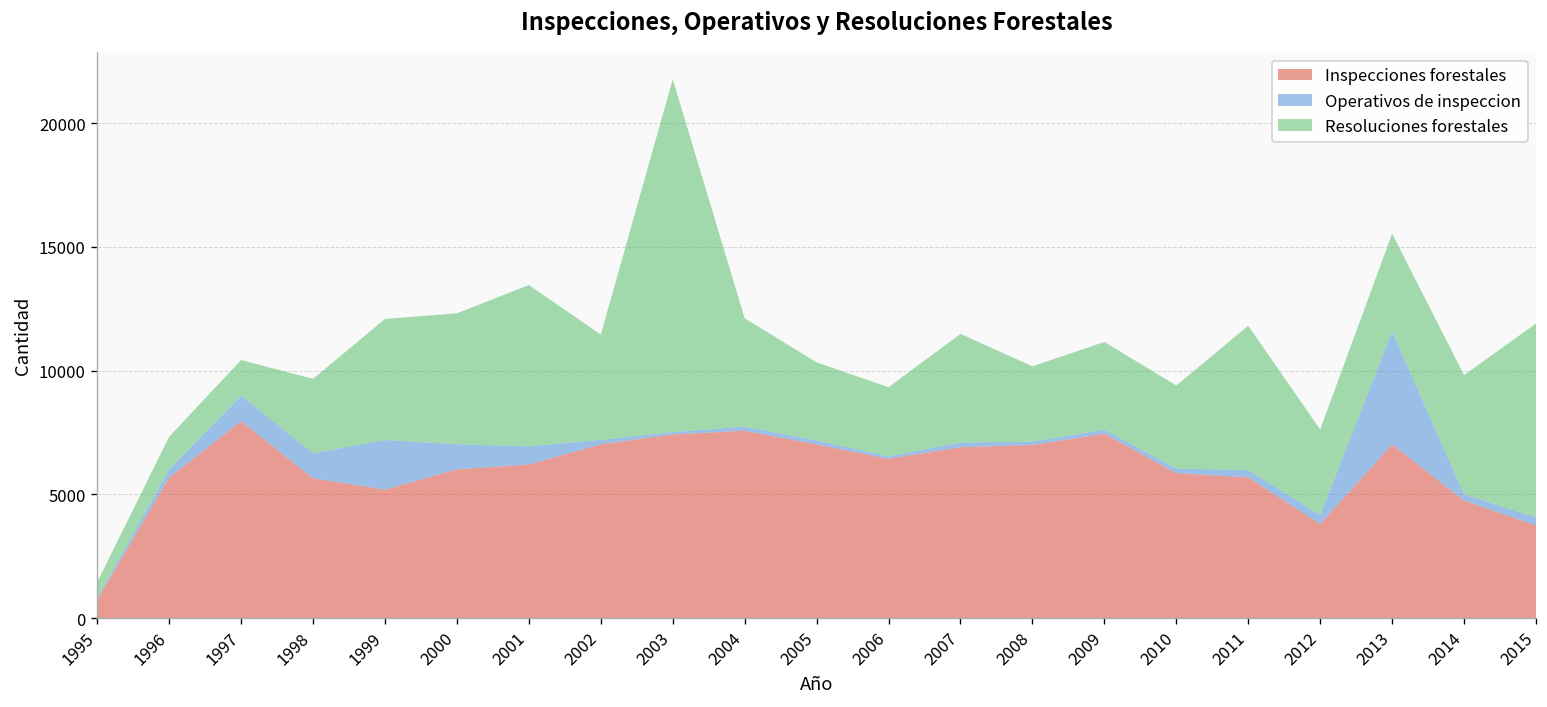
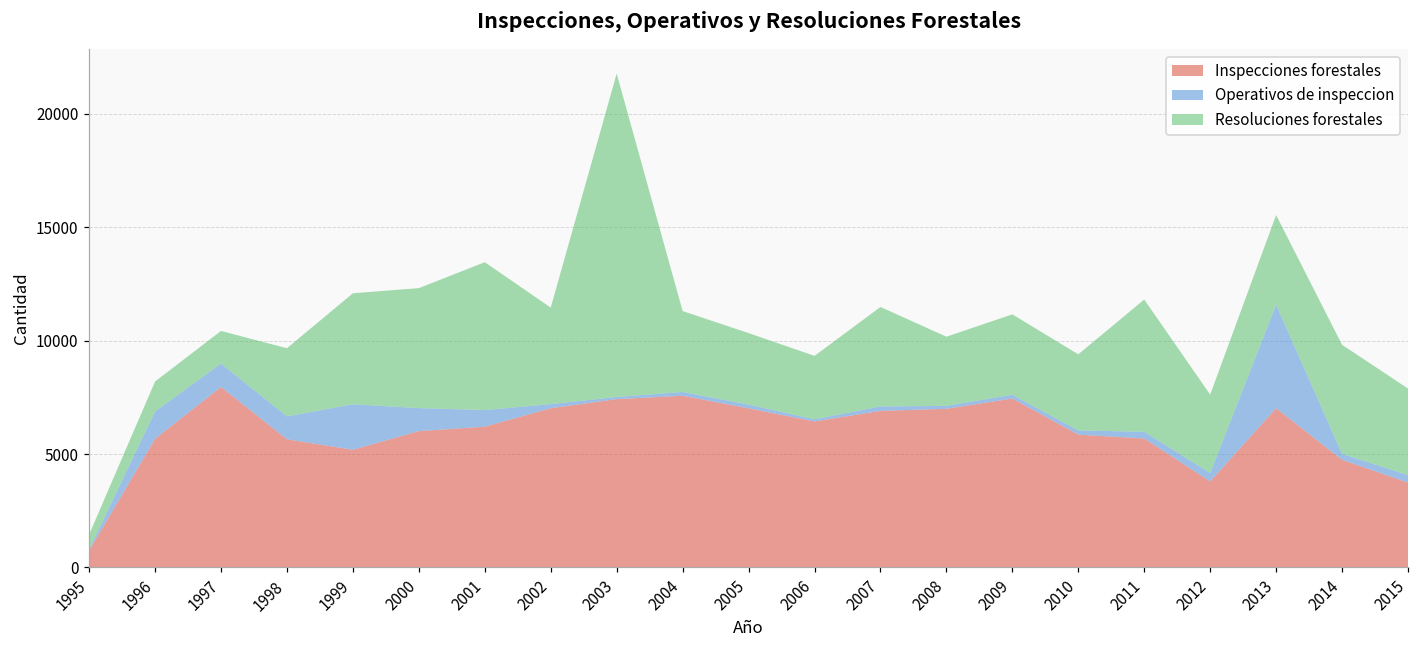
Operativos de inspeccion, 1996: 300 -> 1200
Resoluciones forestales, 2004: 4400 -> 3600
Resoluciones forestales, 2015: 7800 -> 3800
